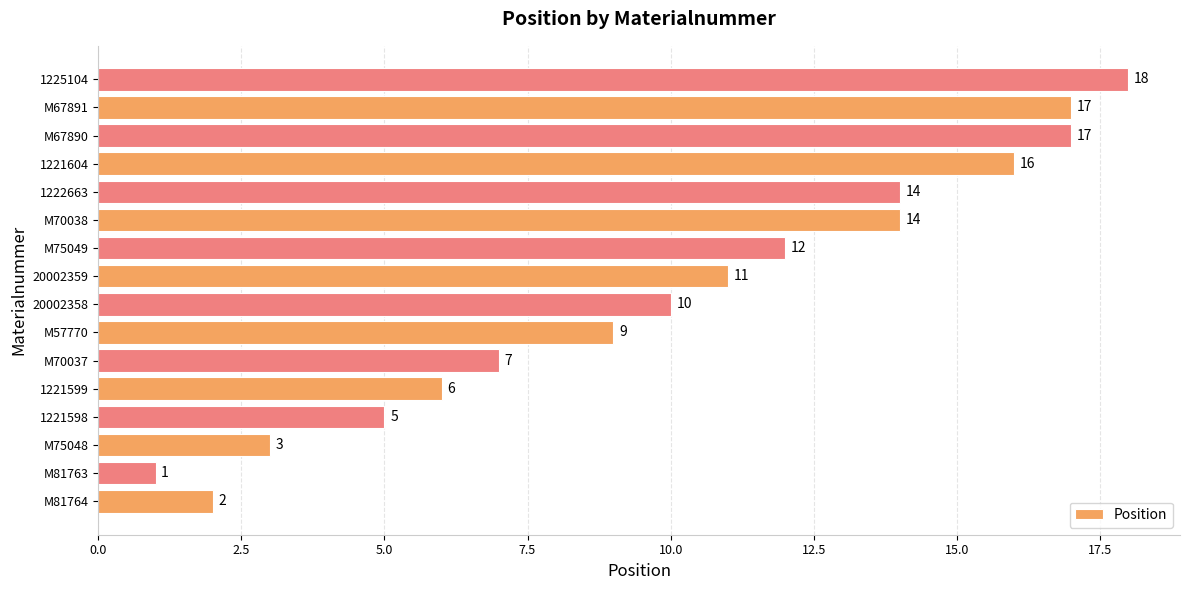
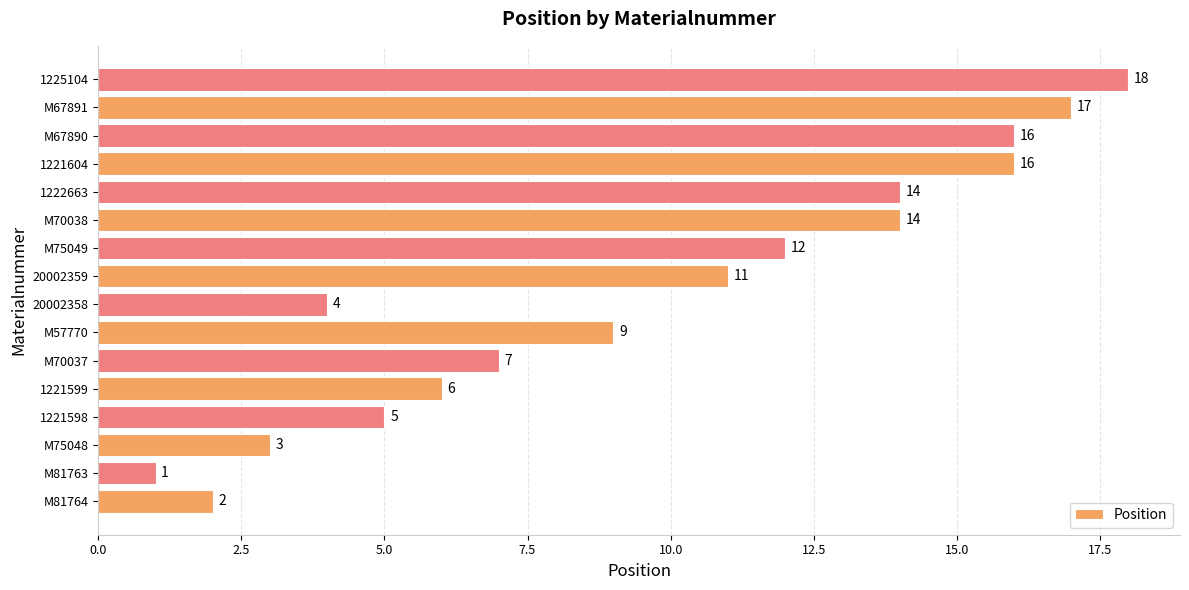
M67890: 17 -> 16
20002358: 10 -> 4
